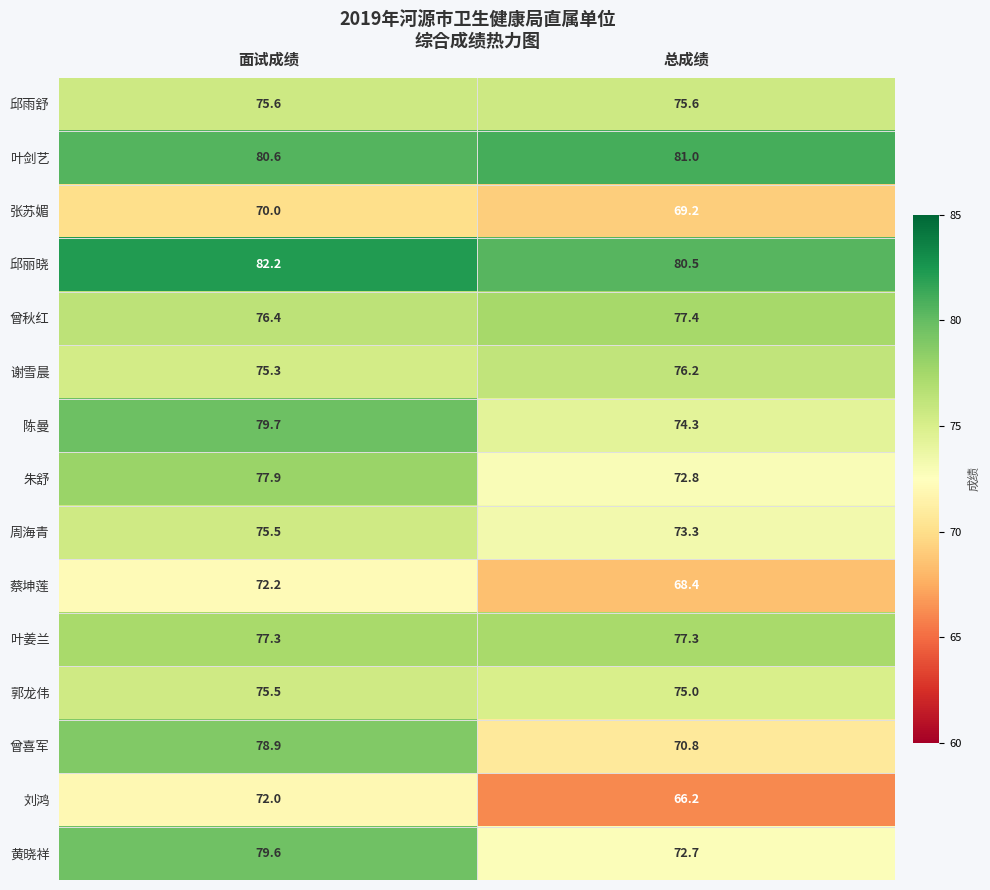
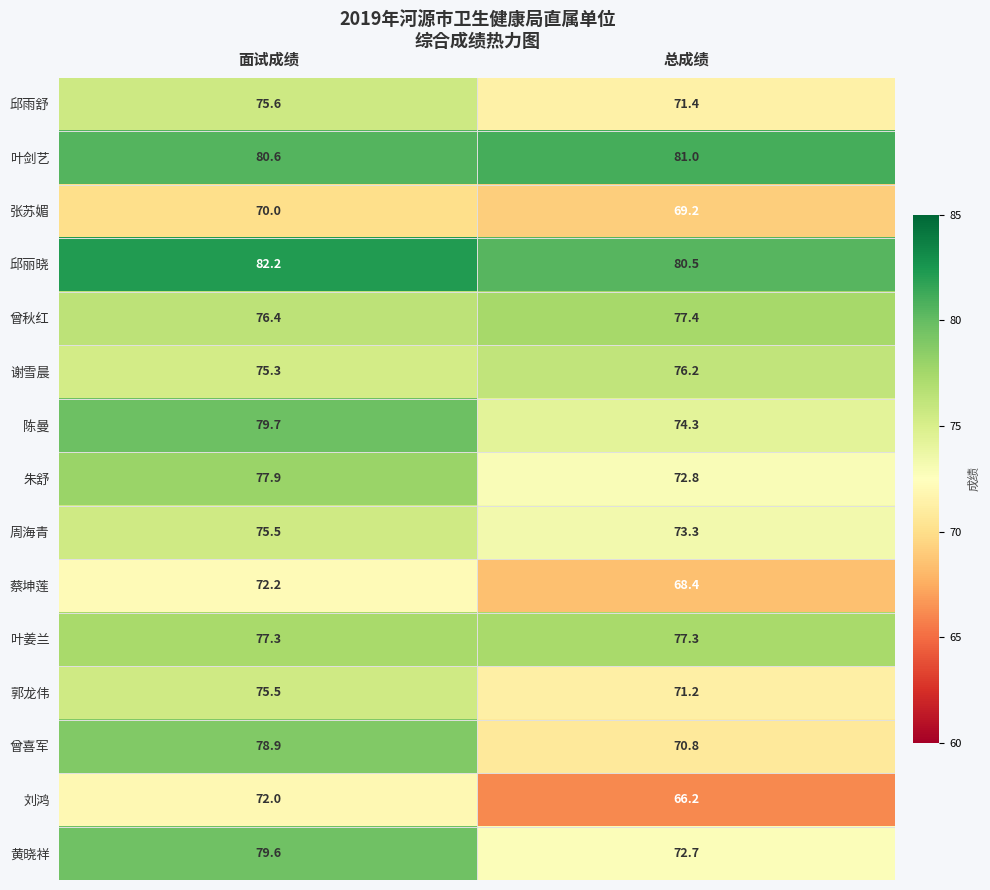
邱雨舒, 总成绩: 75.6 -> 71.4
郭龙伟, 总成绩: 75.0 -> 71.2
